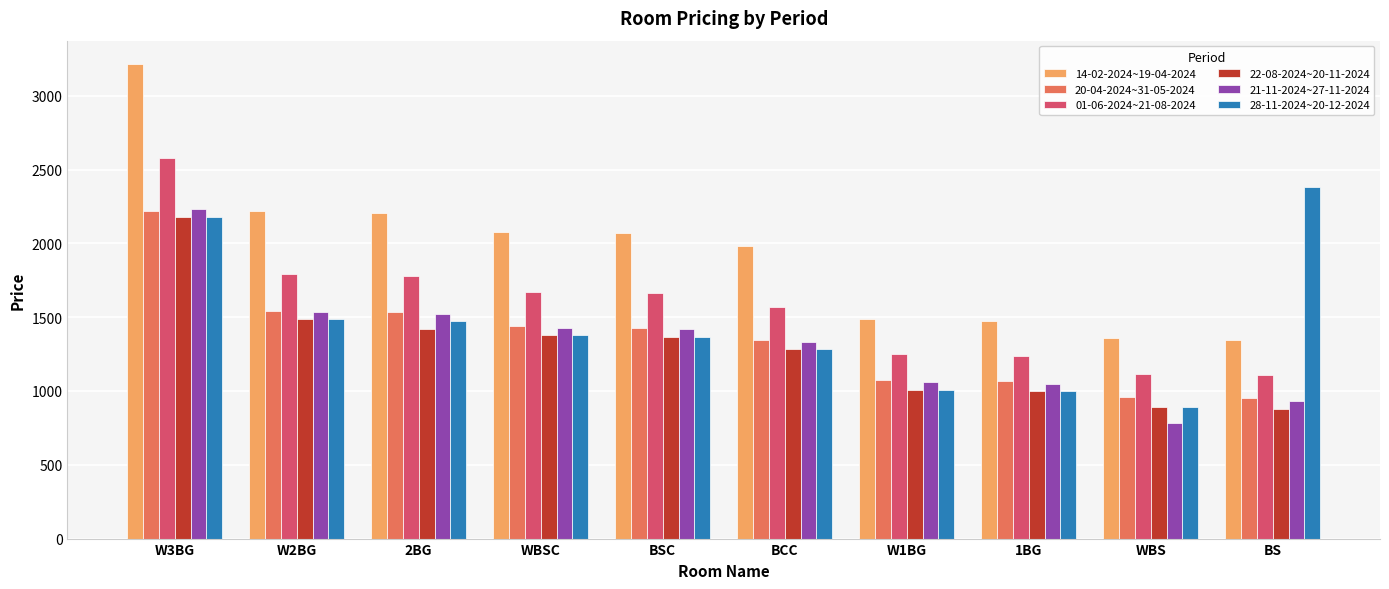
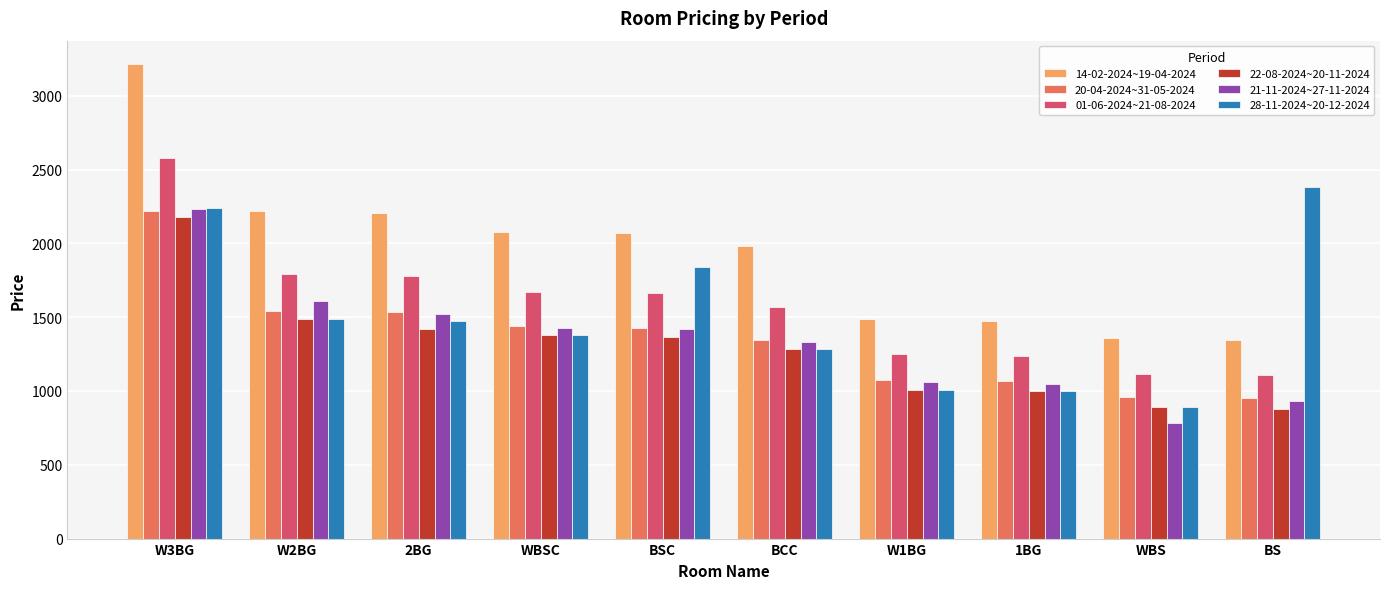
28-11-2024~20-12-2024, W3BG: 2180 -> 2240
21-11-2024~27-11-2024, W2BG: 1530 -> 1610
28-11-2024~20-12-2024, BSC: 1370 -> 1840
